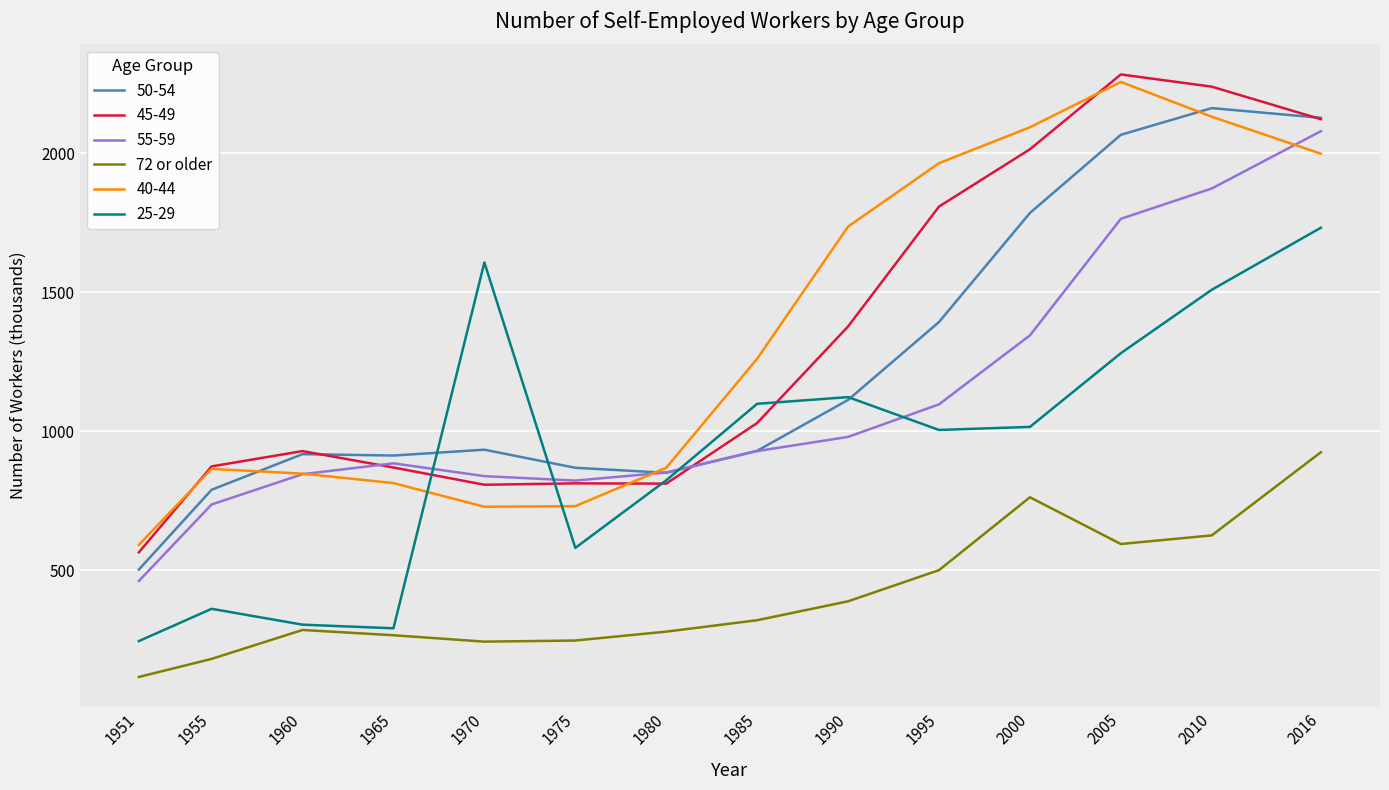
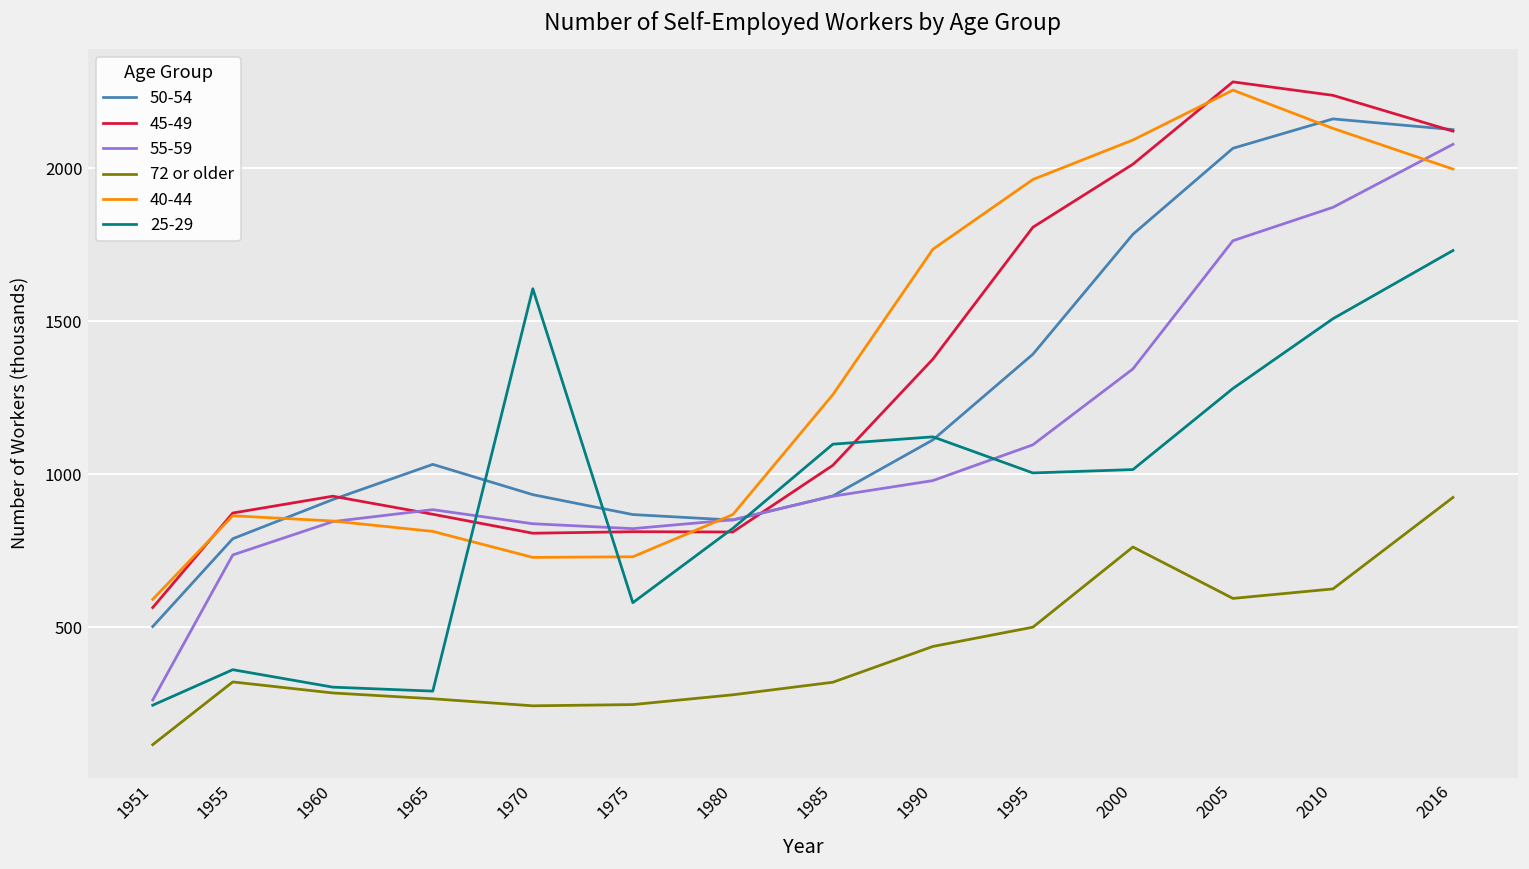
55-59, 1951: 460 -> 260
72 or older, 1955: 180 -> 320
50-54, 1965: 910 -> 1030
72 or older, 1990: 390 -> 440
